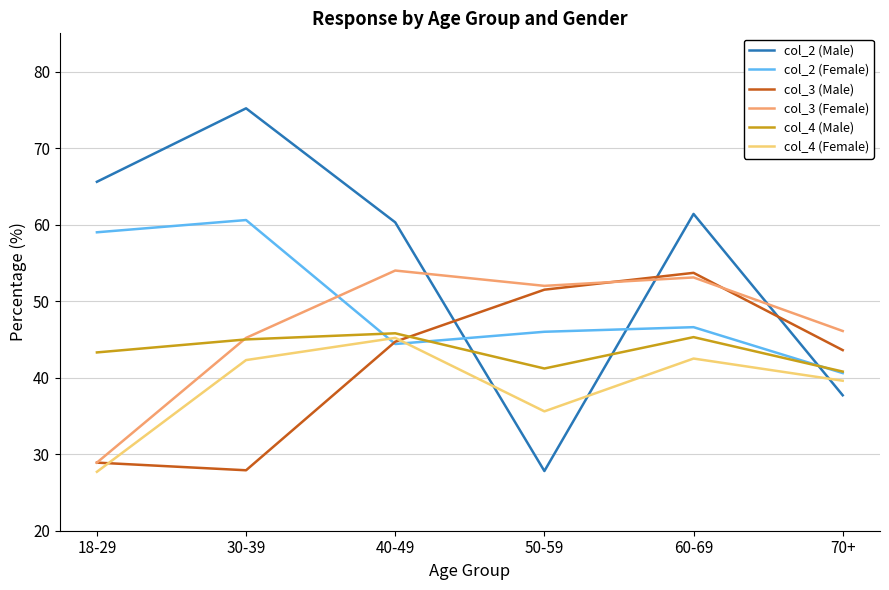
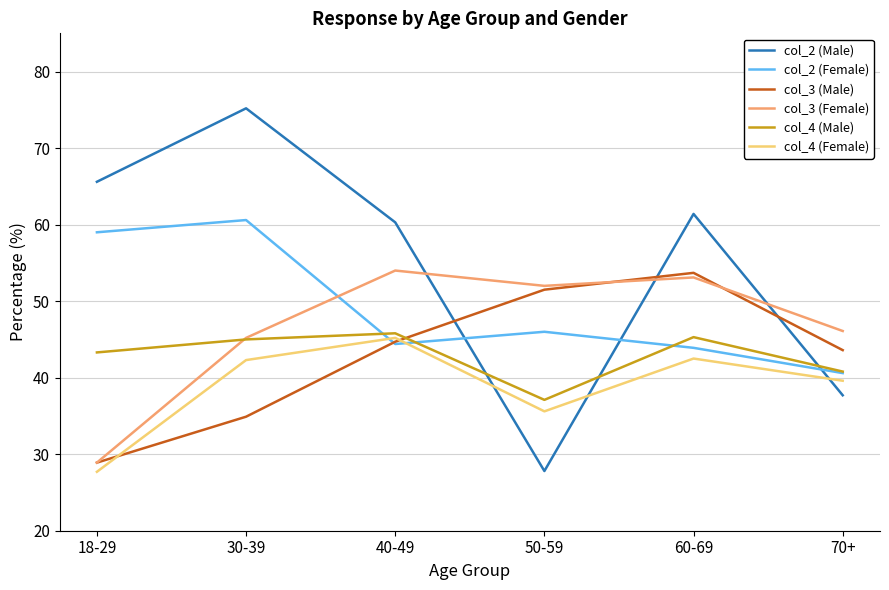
col_3 (Male), 30-39: 28 -> 35
col_4 (Male), 50-59: 41 -> 37
col_2 (Female), 60-69: 47 -> 44
